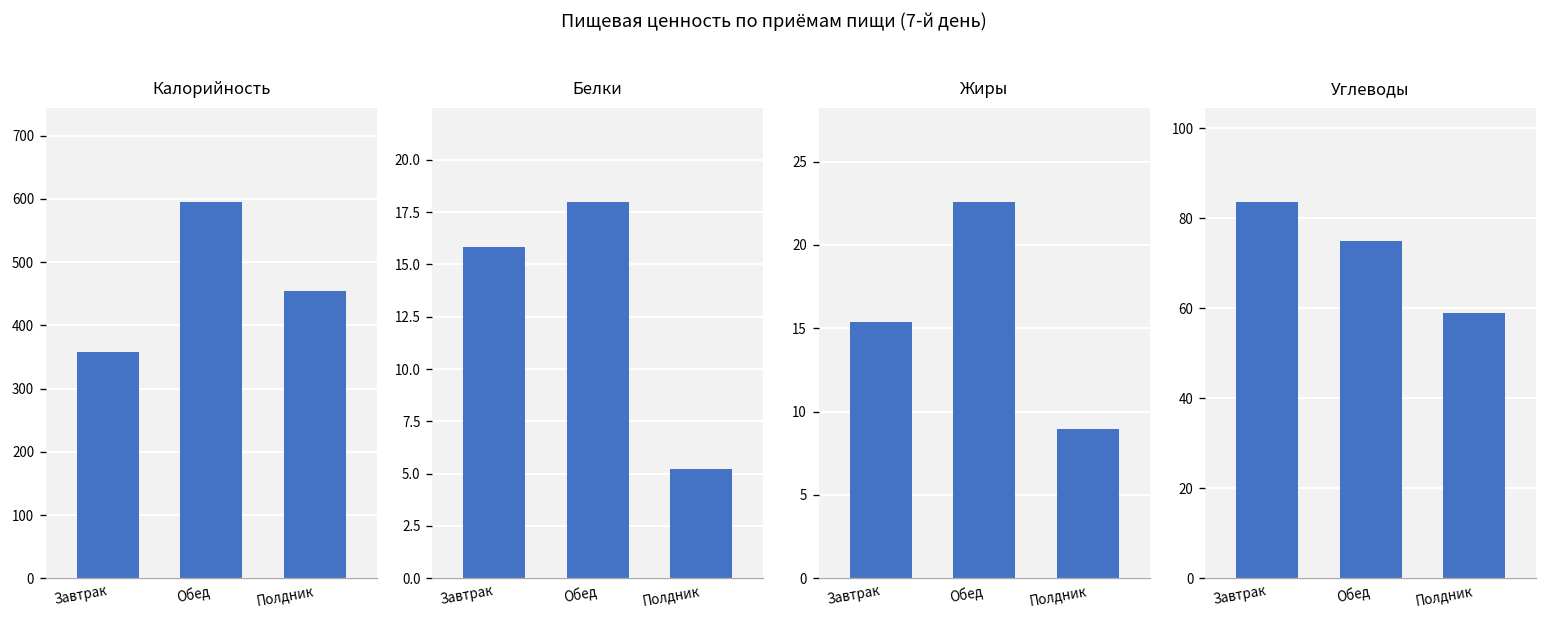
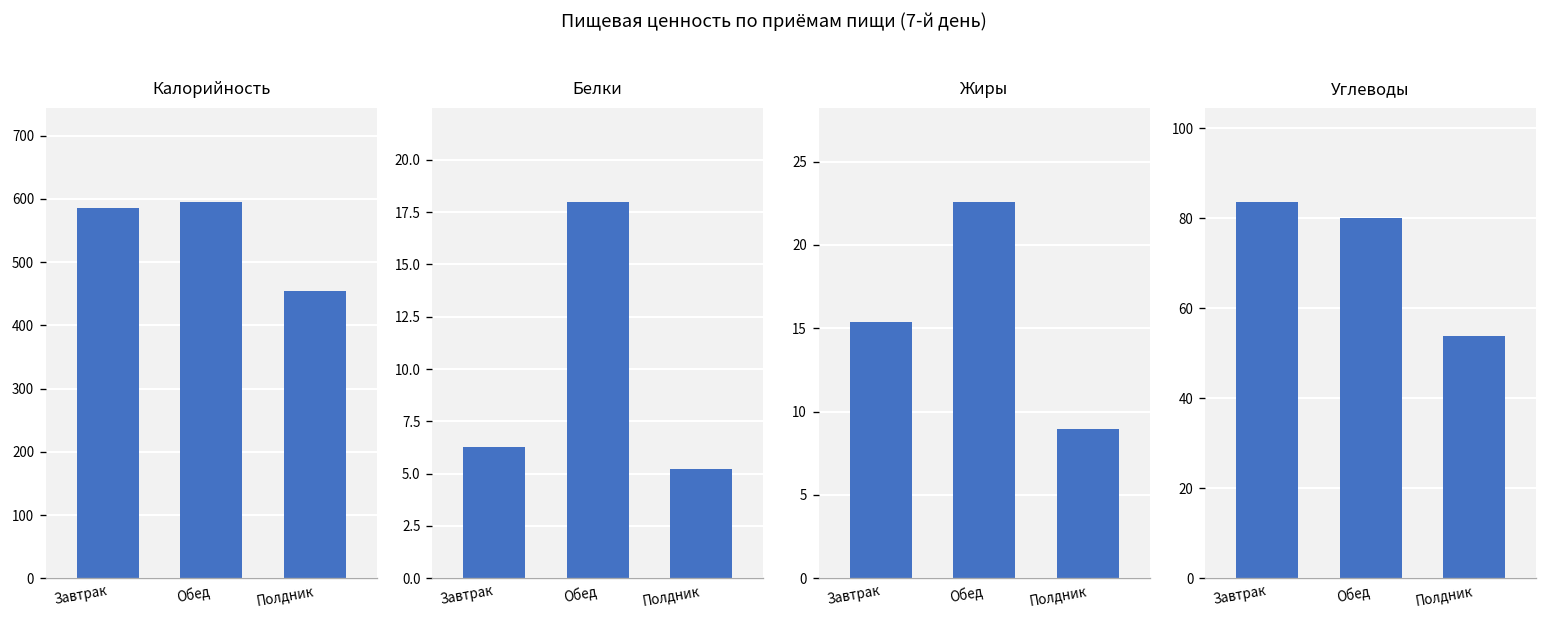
Калорийность, Завтрак: 360 -> 590
Белки, Завтрак: 15.8 -> 6.3
Углеводы, Обед: 75 -> 80
Углеводы, Полдник: 59 -> 54
